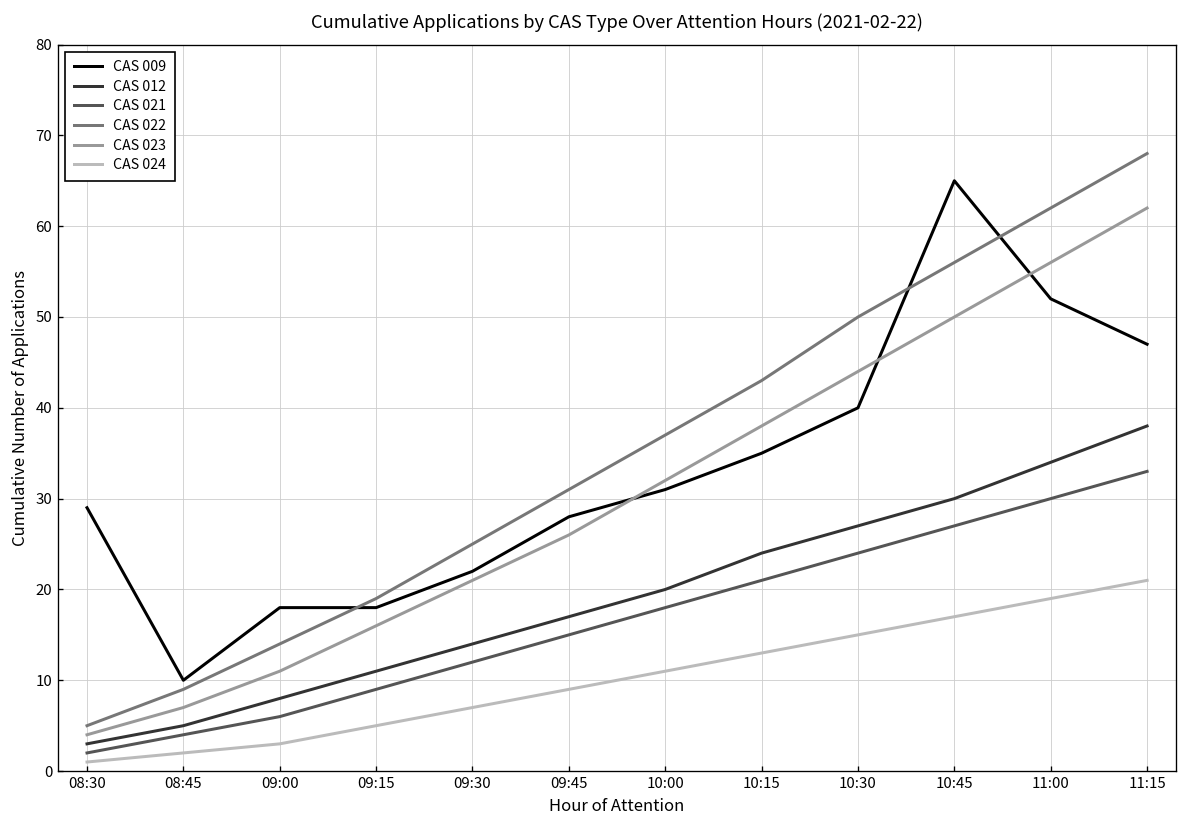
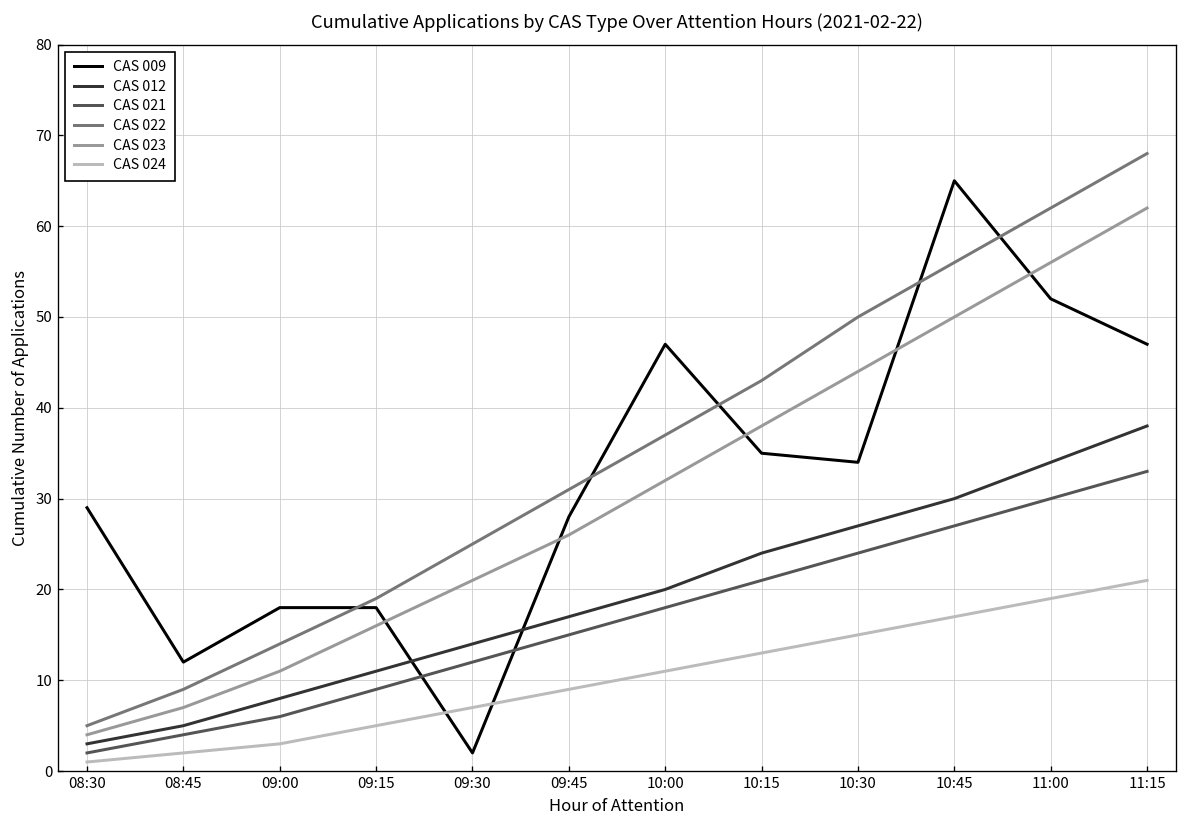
CAS 009, 08:45: 10 -> 12
CAS 009, 09:30: 22 -> 2
CAS 009, 10:00: 31 -> 47
CAS 009, 10:30: 40 -> 34
